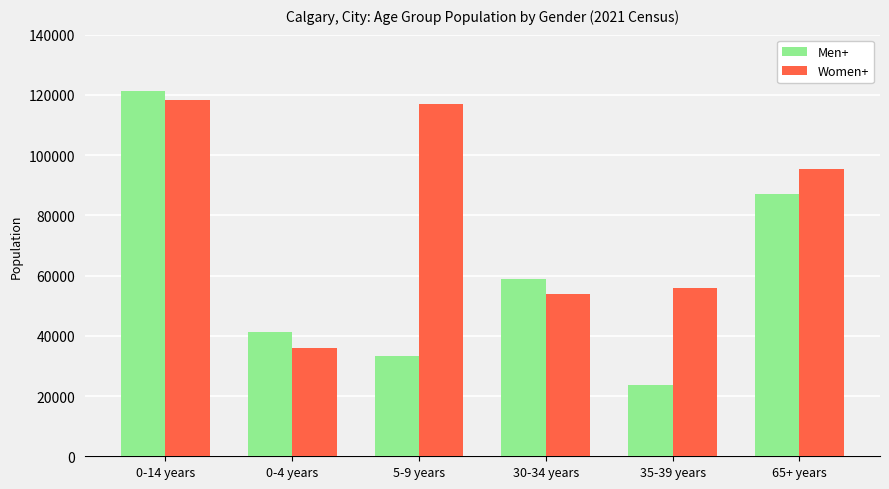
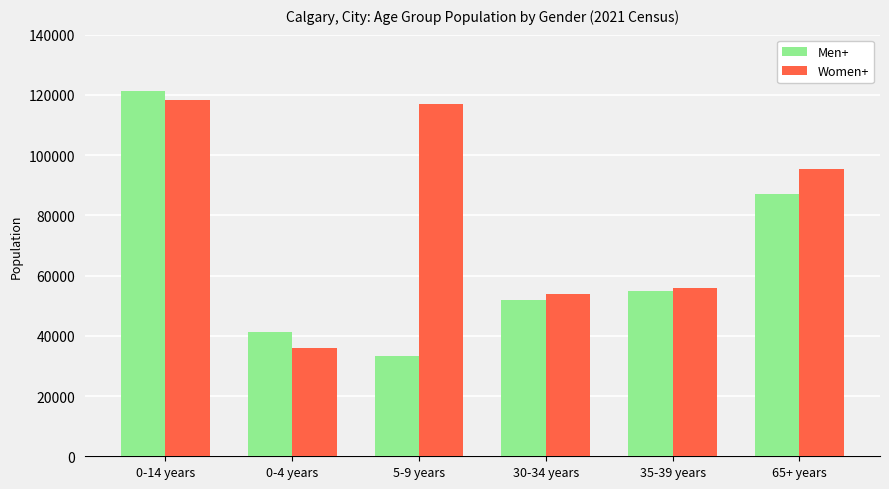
Men+, 30-34 years: 59000 -> 52000
Men+, 35-39 years: 24000 -> 55000
